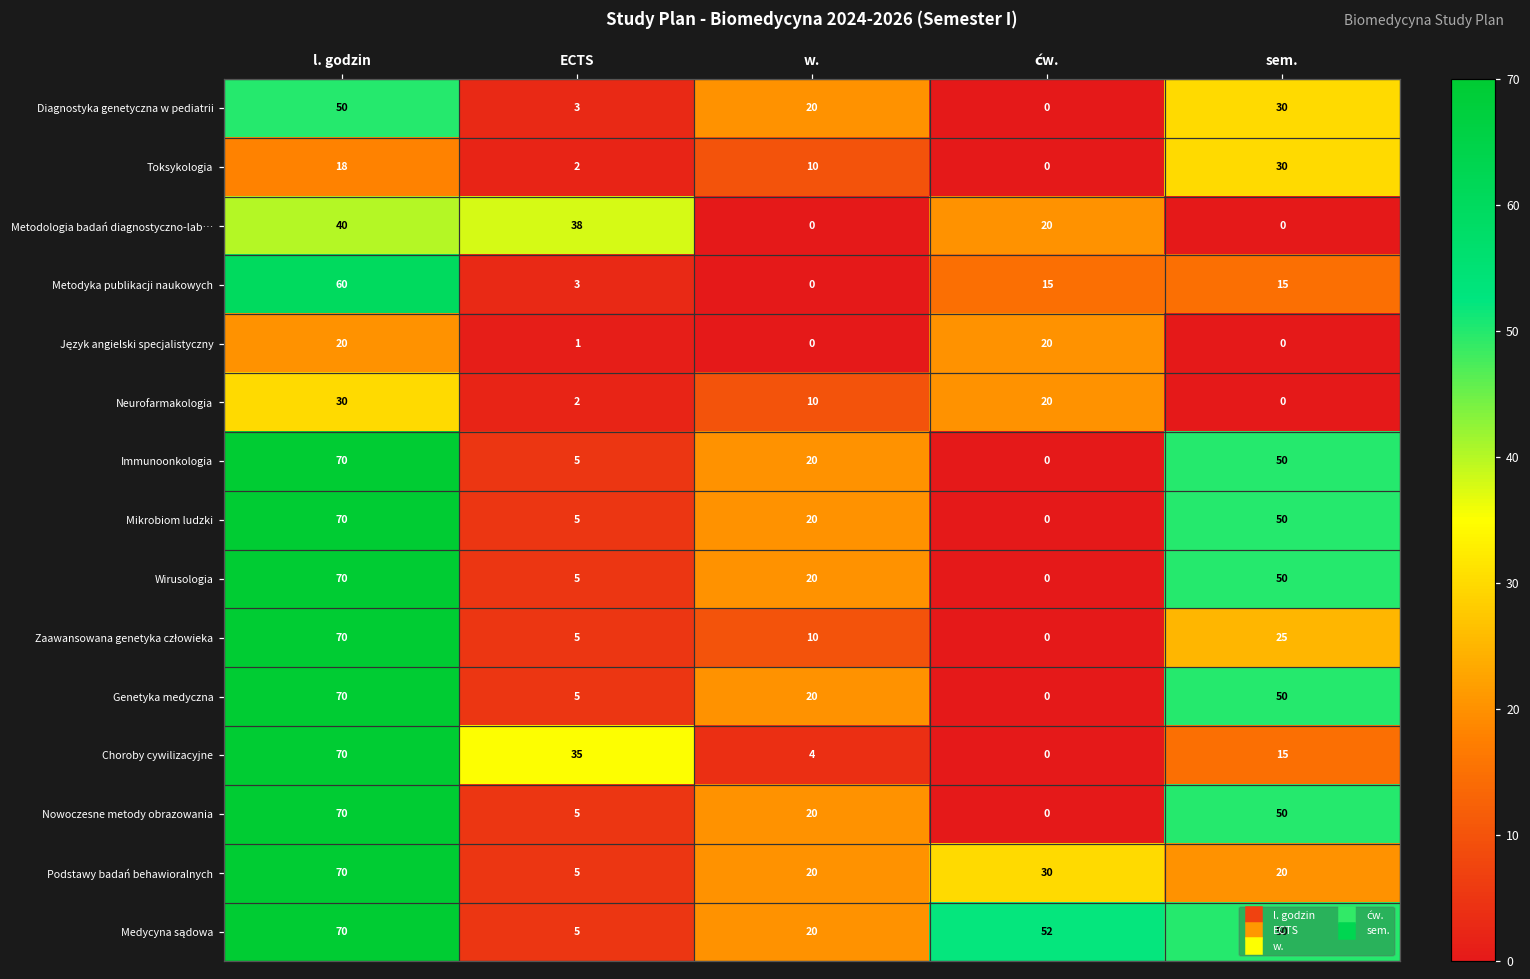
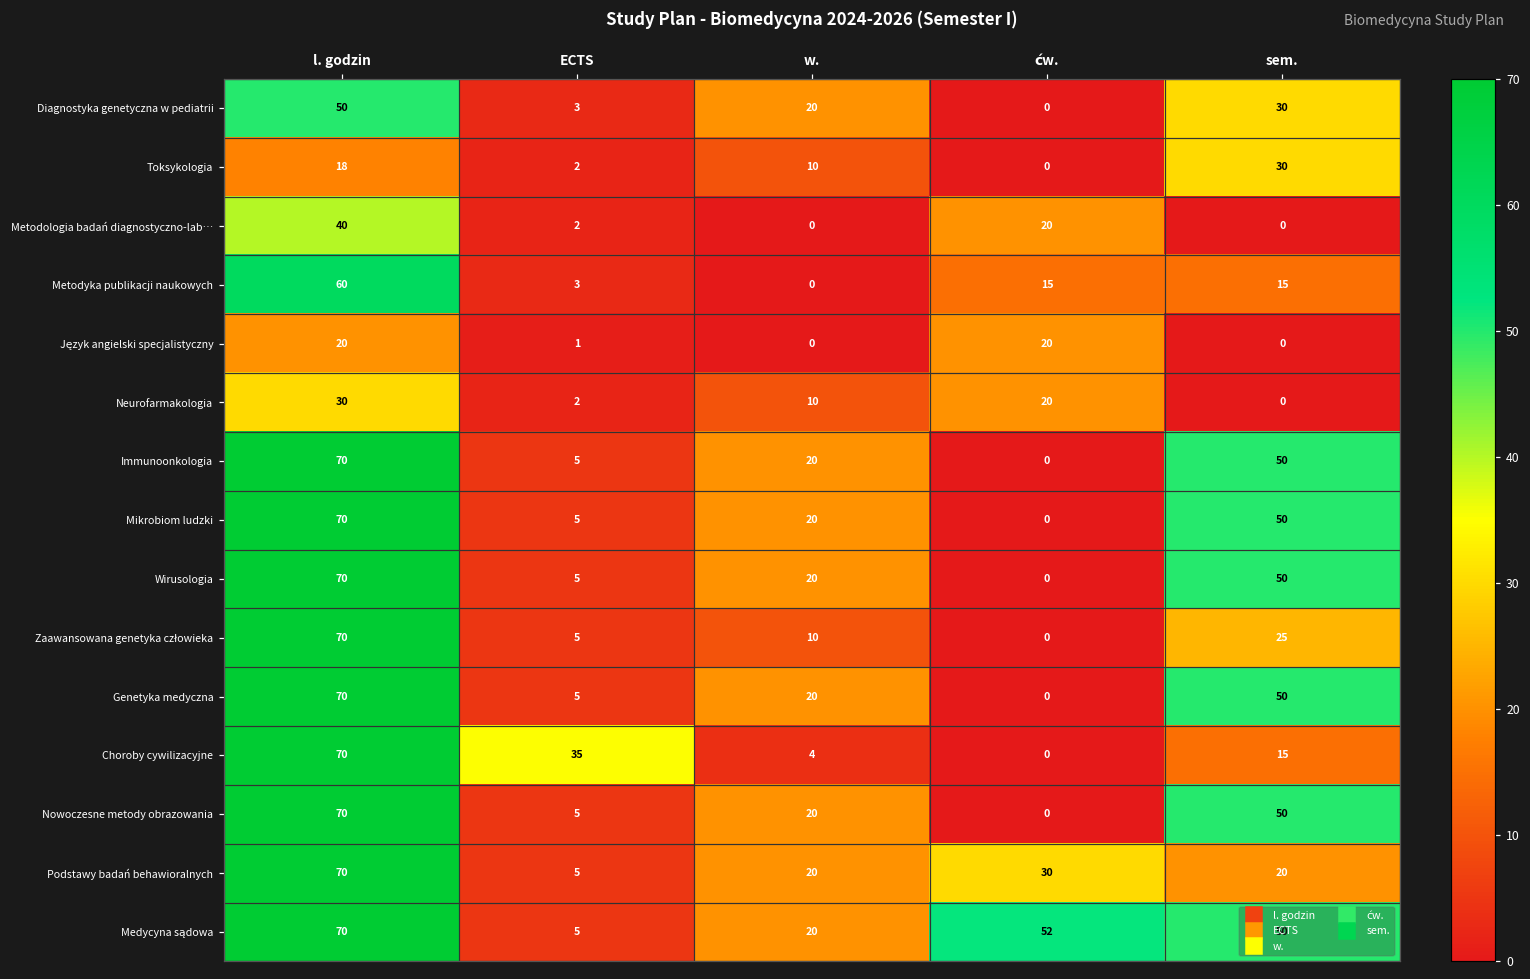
Metodologia badań diagnostyczno-lab…, ECTS: 38 -> 2
